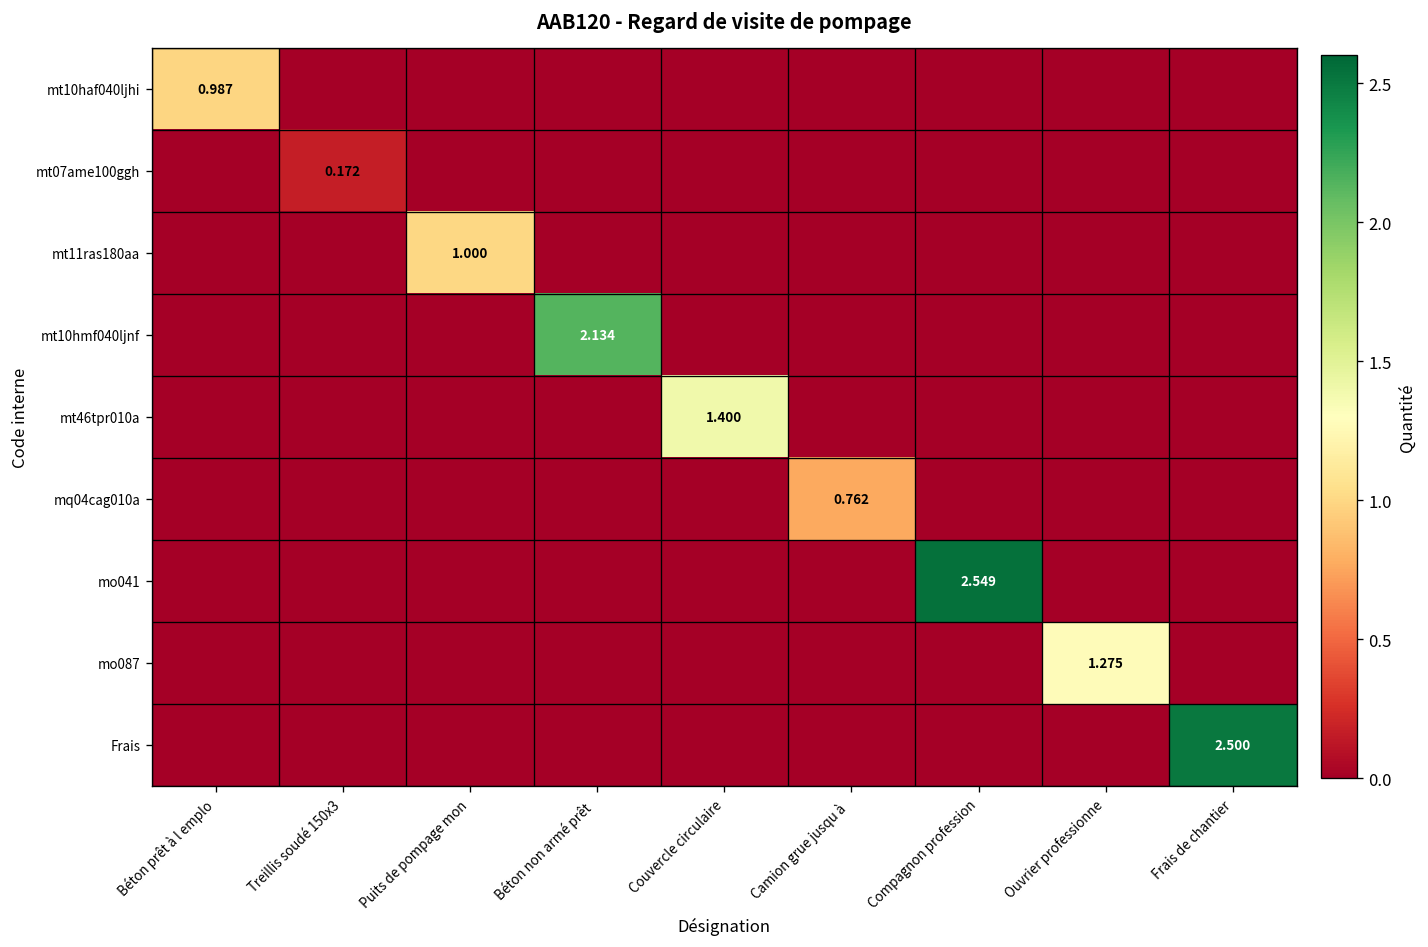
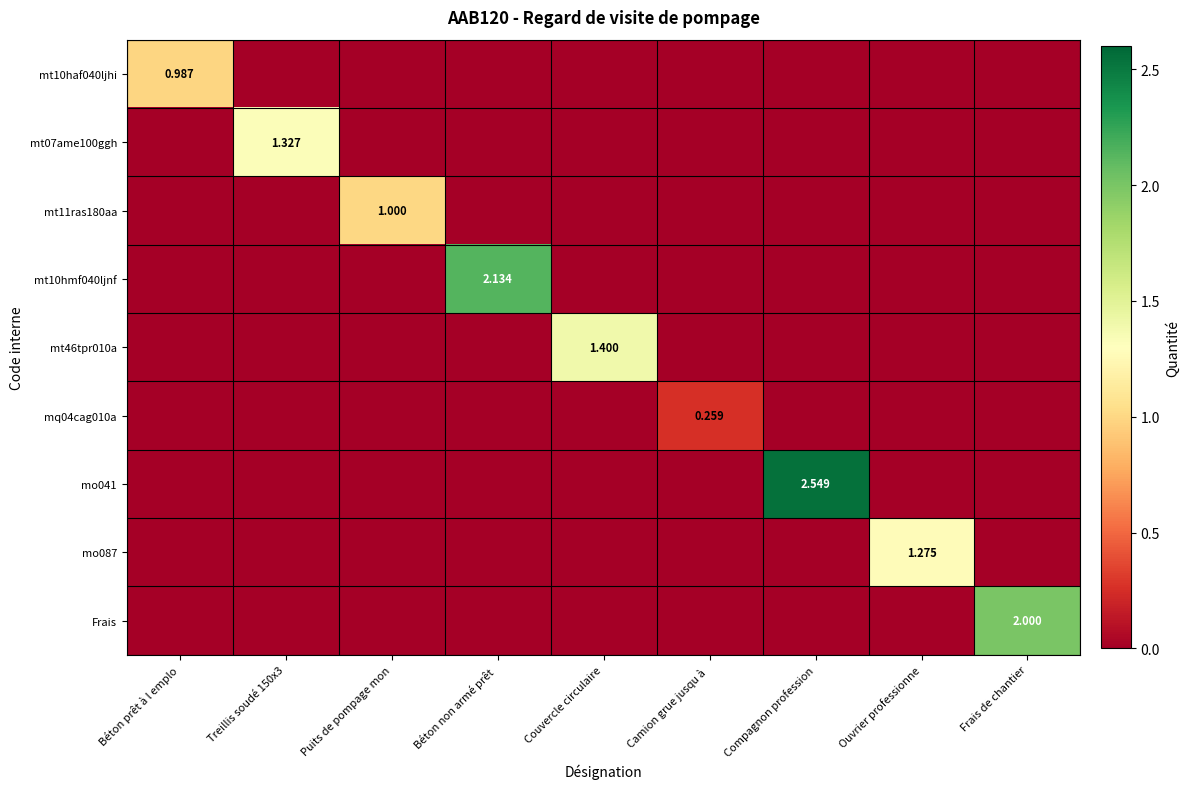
mt07ame100ggh, Treillis soudé 150x3: 0.172 -> 1.327
mq04cag010a, Camion grue jusqu à: 0.762 -> 0.259
Frais, Frais de chantier: 2.500 -> 2.000
